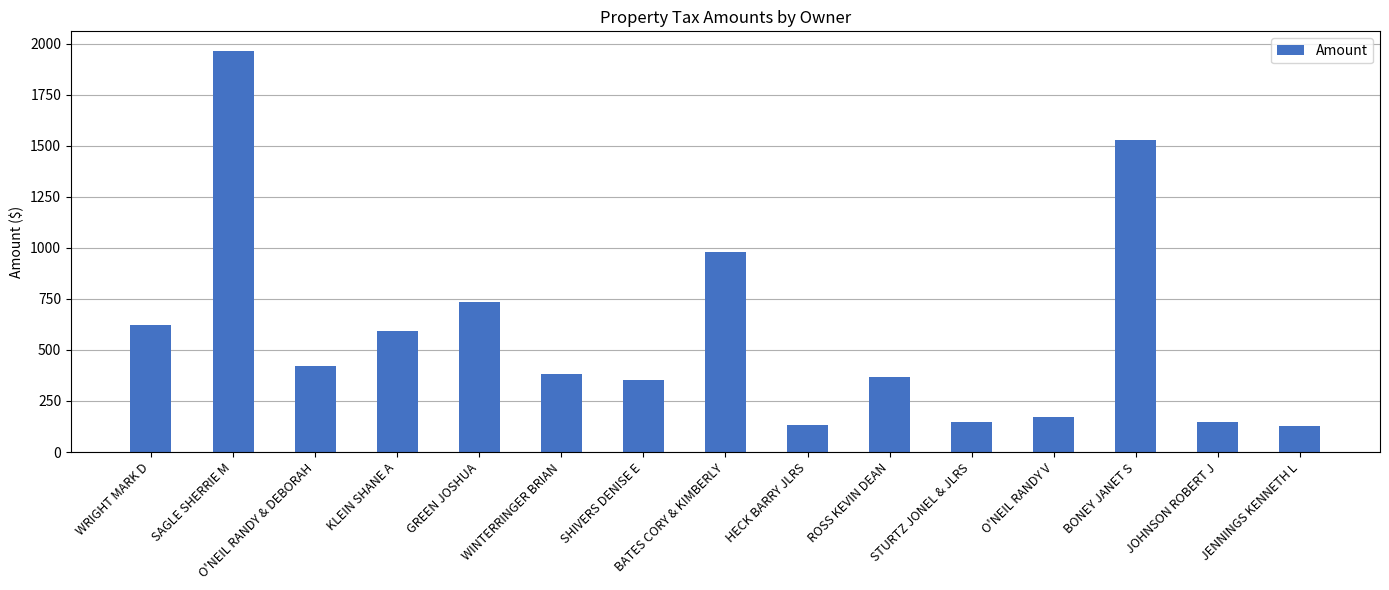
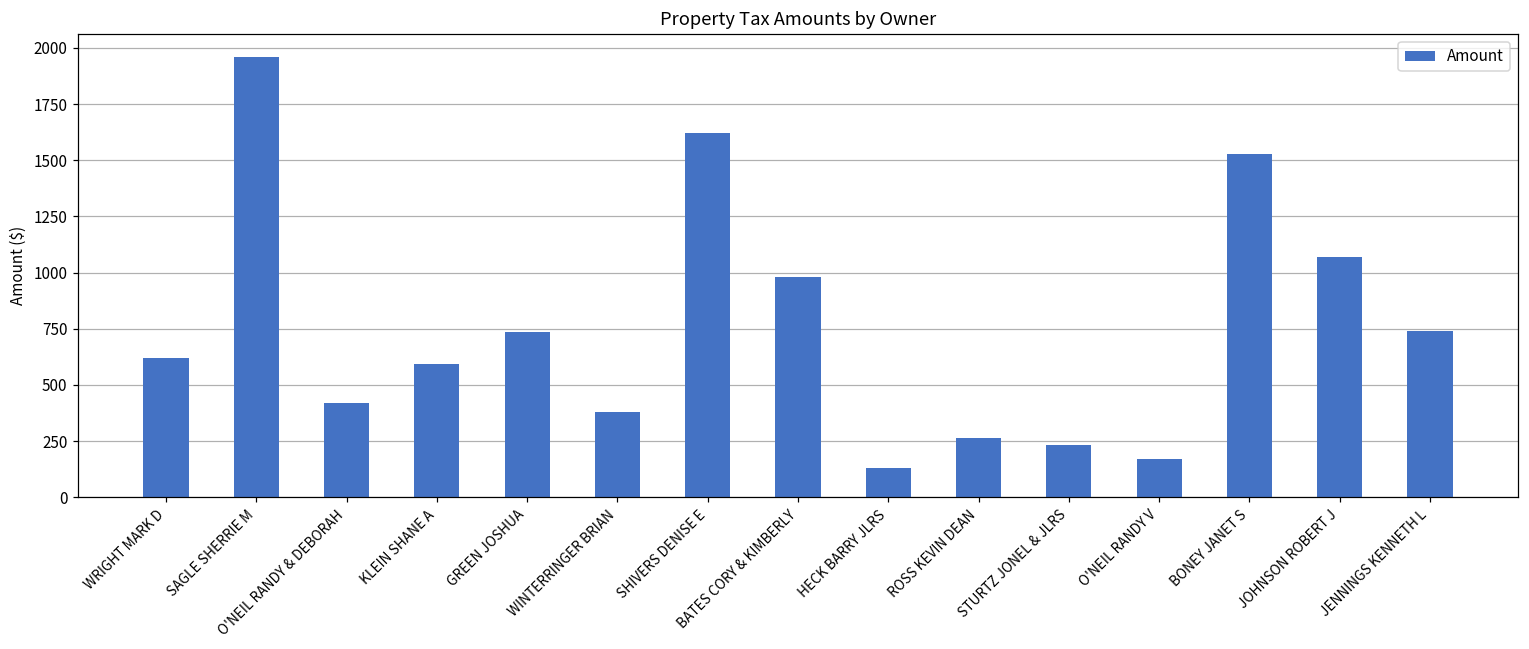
SHIVERS DENISE E: 350 -> 1620
ROSS KEVIN DEAN: 370 -> 260
STURTZ JONEL & JLRS: 150 -> 230
JOHNSON ROBERT J: 140 -> 1070
JENNINGS KENNETH L: 130 -> 740
